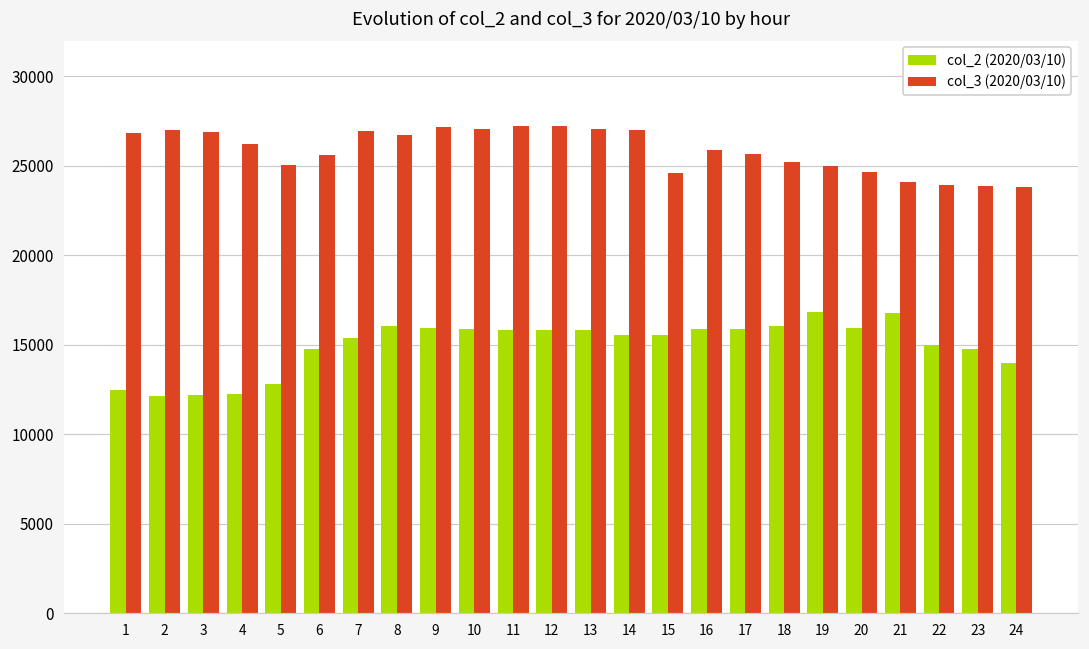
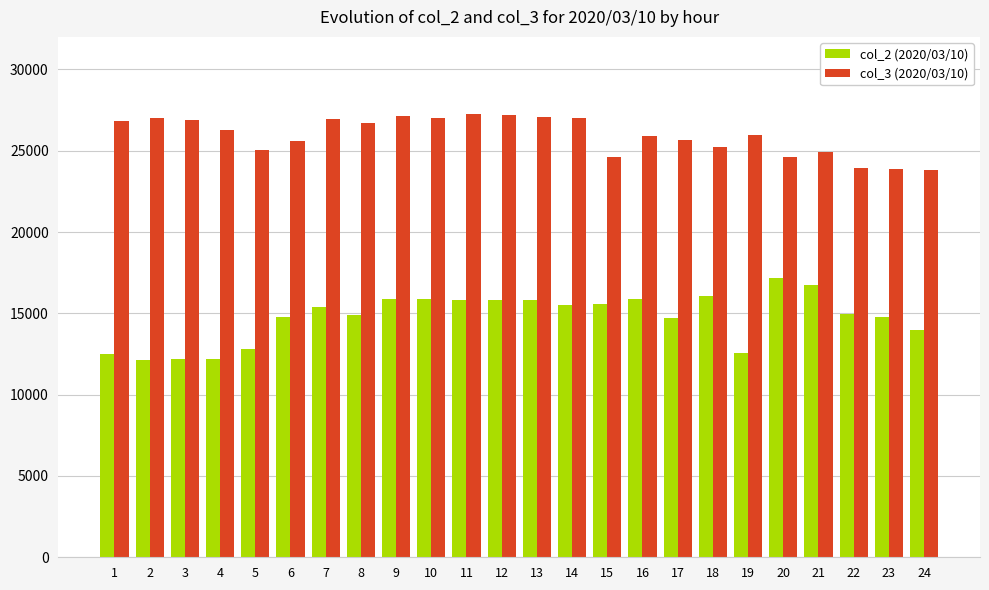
col_2 (2020/03/10), 8: 16000 -> 14900
col_2 (2020/03/10), 17: 15900 -> 14700
col_2 (2020/03/10), 19: 16800 -> 12600
col_3 (2020/03/10), 19: 25000 -> 26000
col_2 (2020/03/10), 20: 15900 -> 17200
col_3 (2020/03/10), 21: 24100 -> 24900
